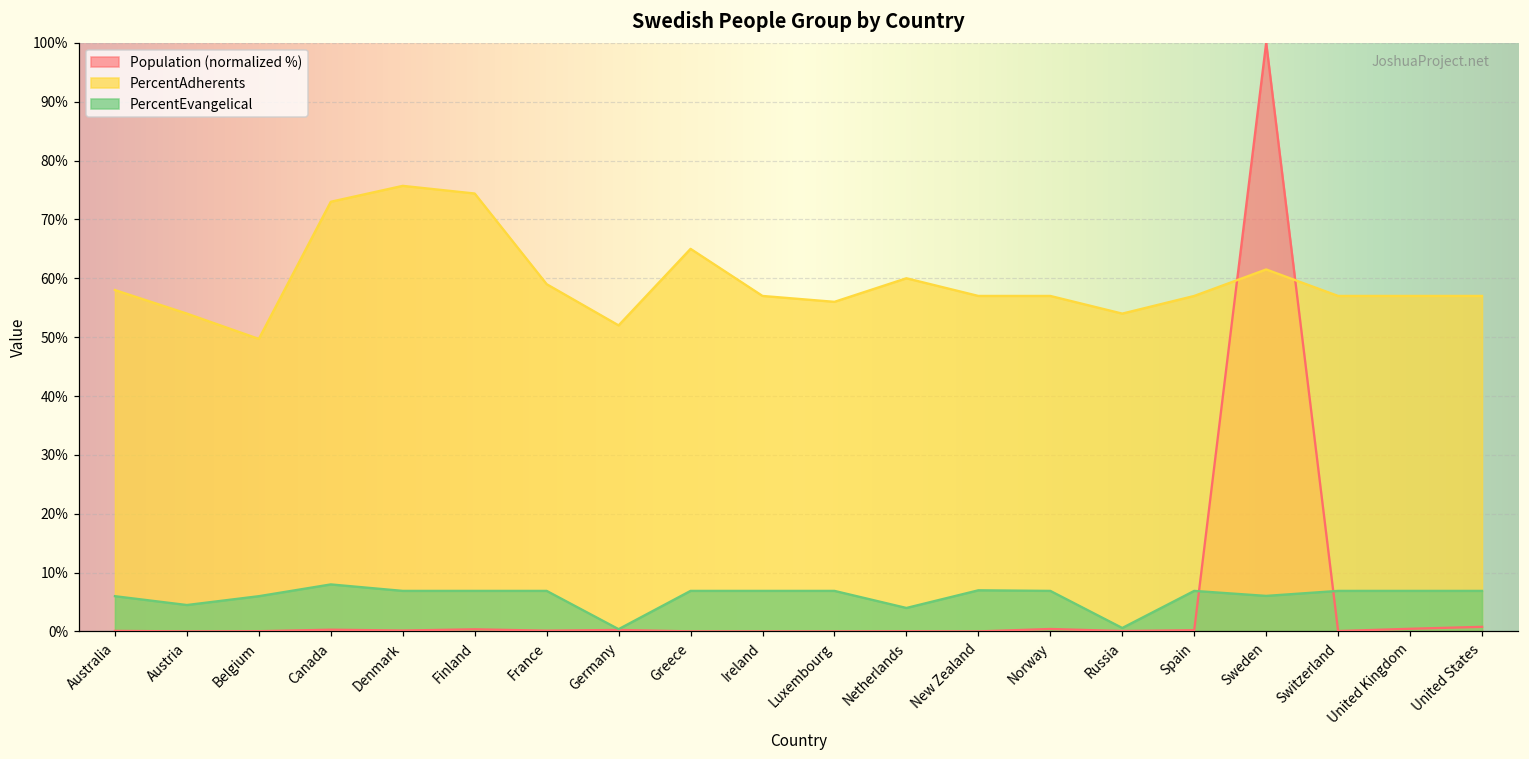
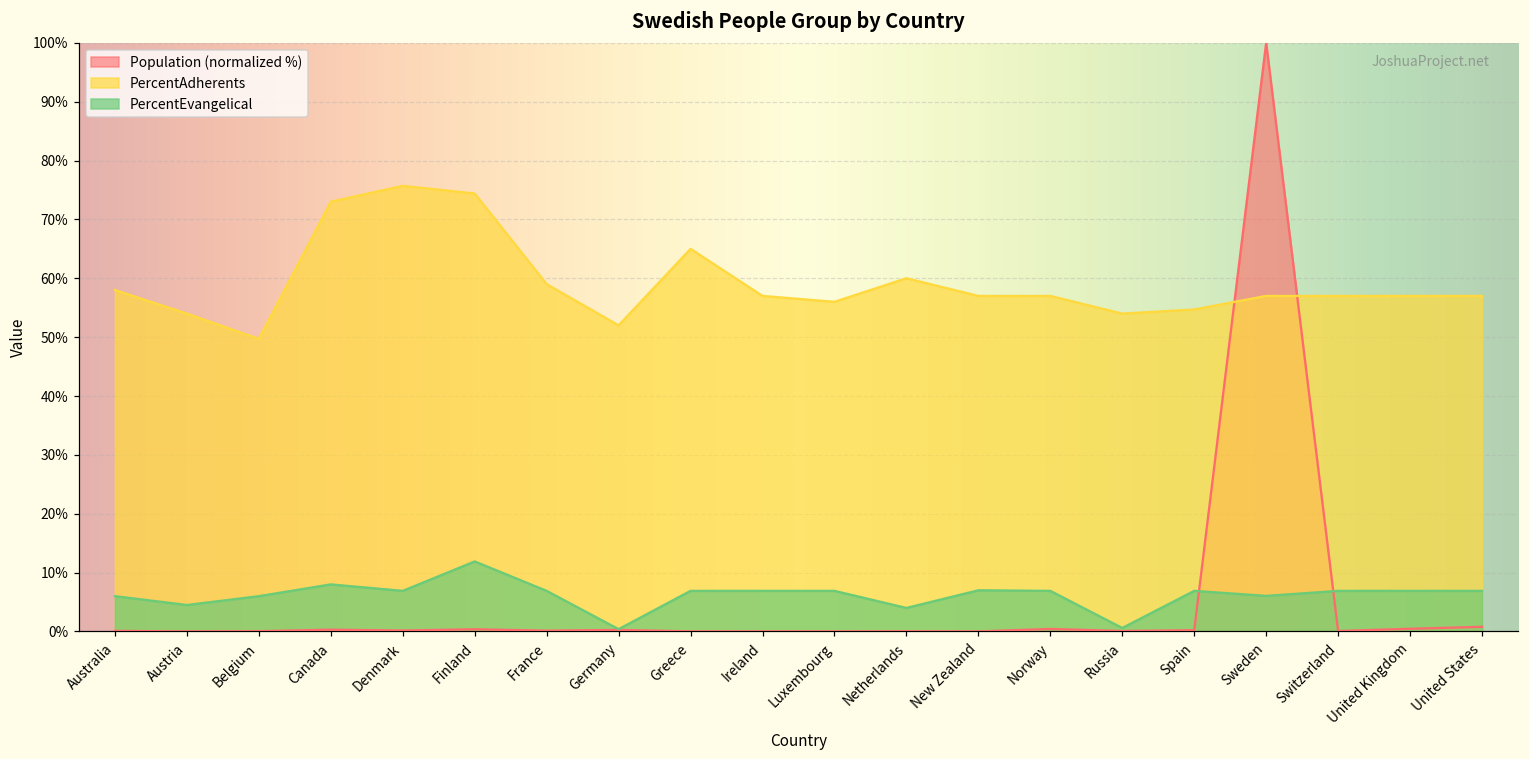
PercentEvangelical, Finland: 7% -> 12%
PercentAdherents, Spain: 57% -> 55%
PercentAdherents, Sweden: 62% -> 57%
